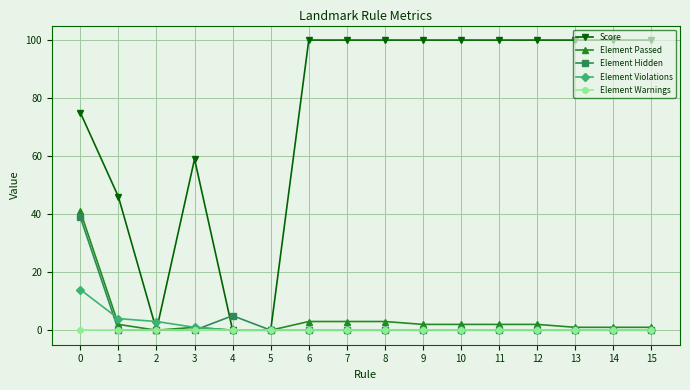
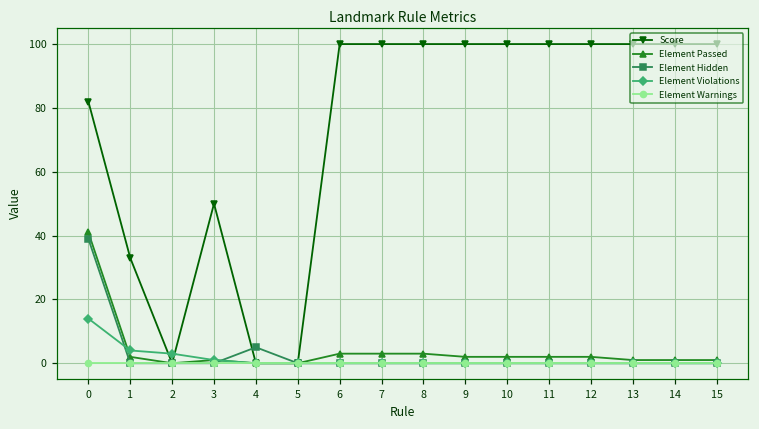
Score, 0: 75 -> 82
Score, 1: 46 -> 33
Score, 3: 59 -> 50
